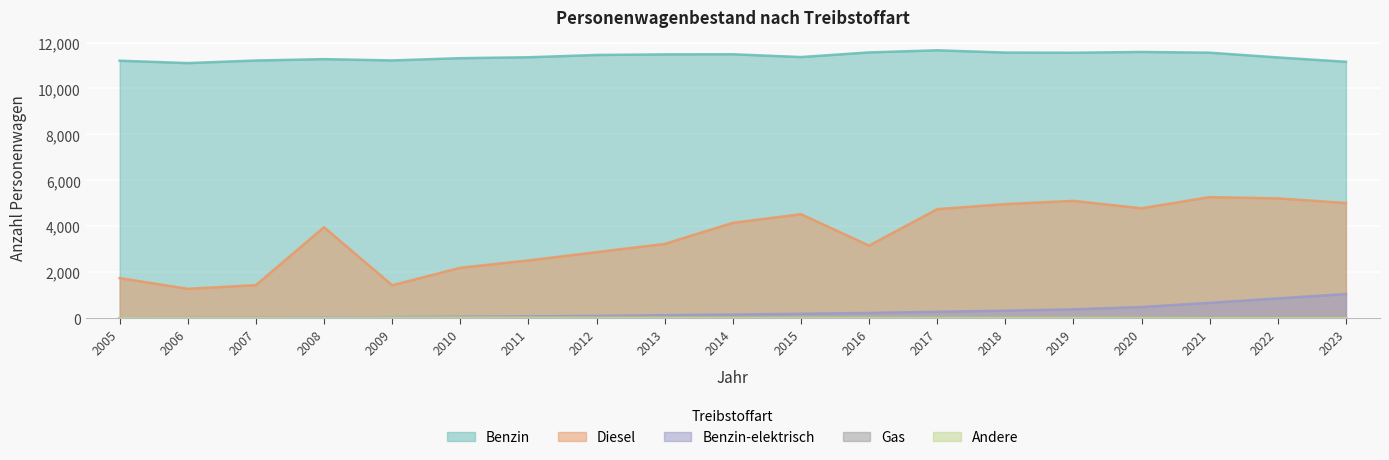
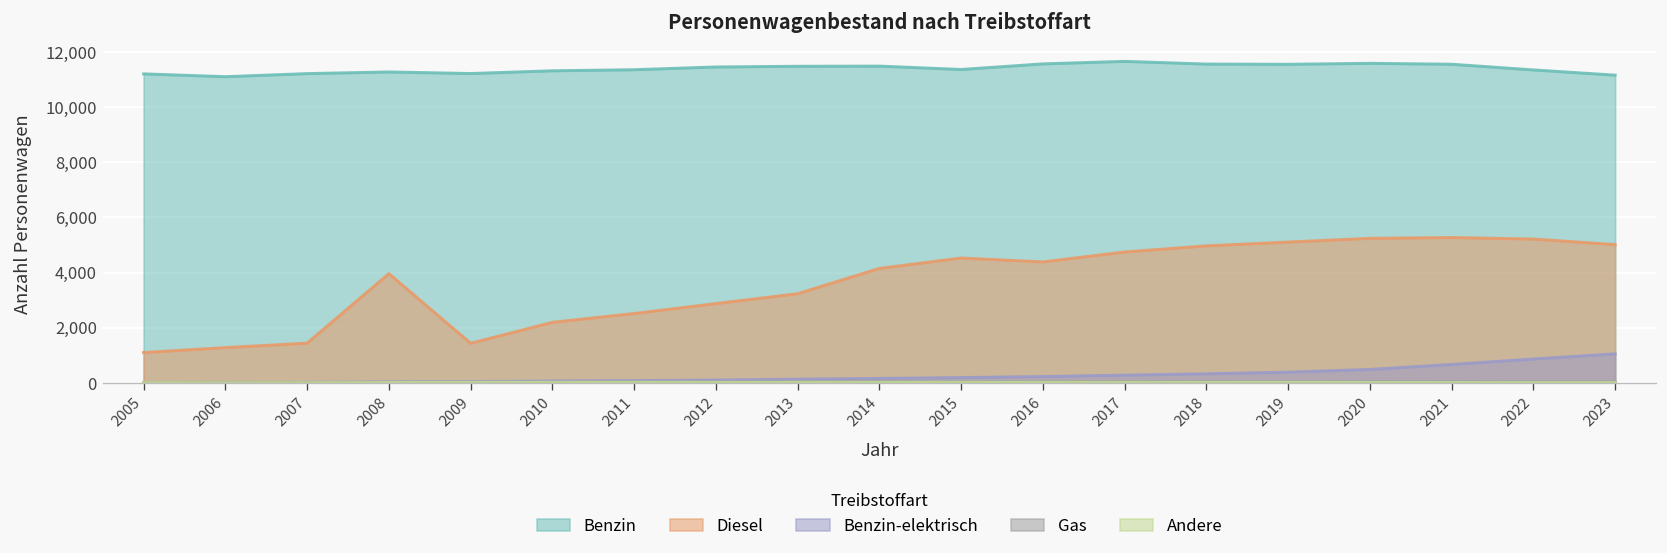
Diesel, 2005: 1,700 -> 1,100
Diesel, 2016: 3,200 -> 4,400
Diesel, 2020: 4,800 -> 5,200
